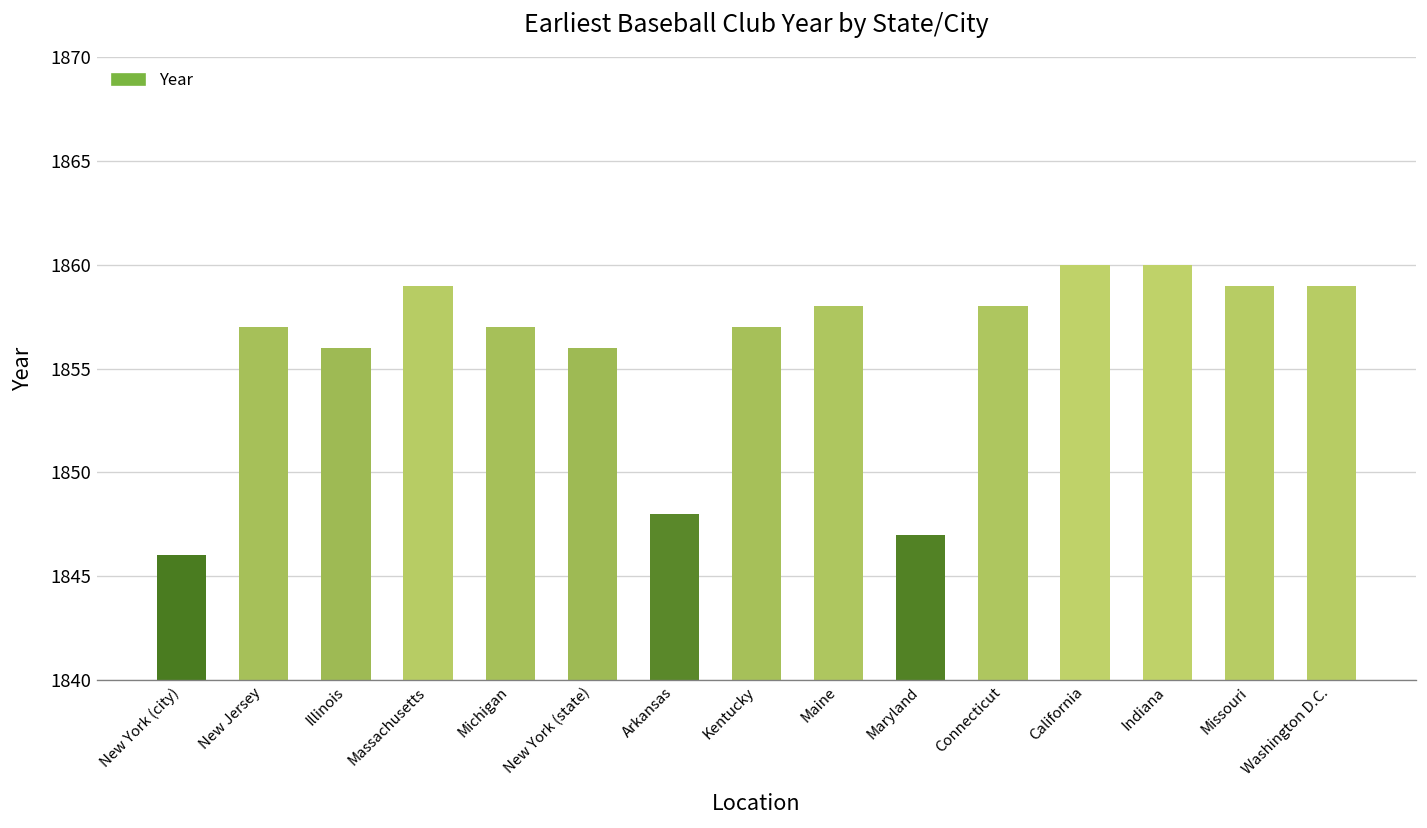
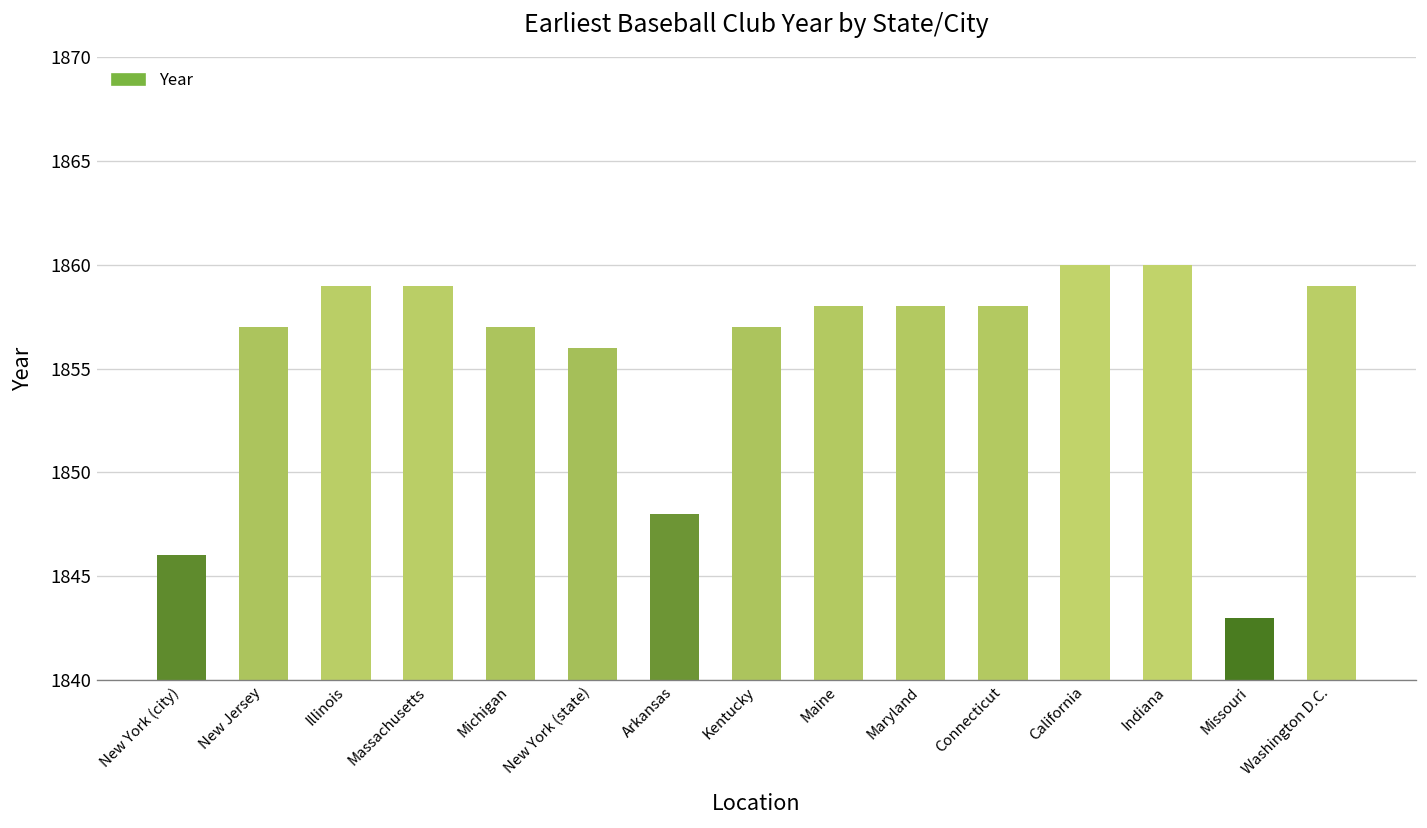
Illinois: 1856 -> 1859
Maryland: 1847 -> 1858
Missouri: 1859 -> 1843
